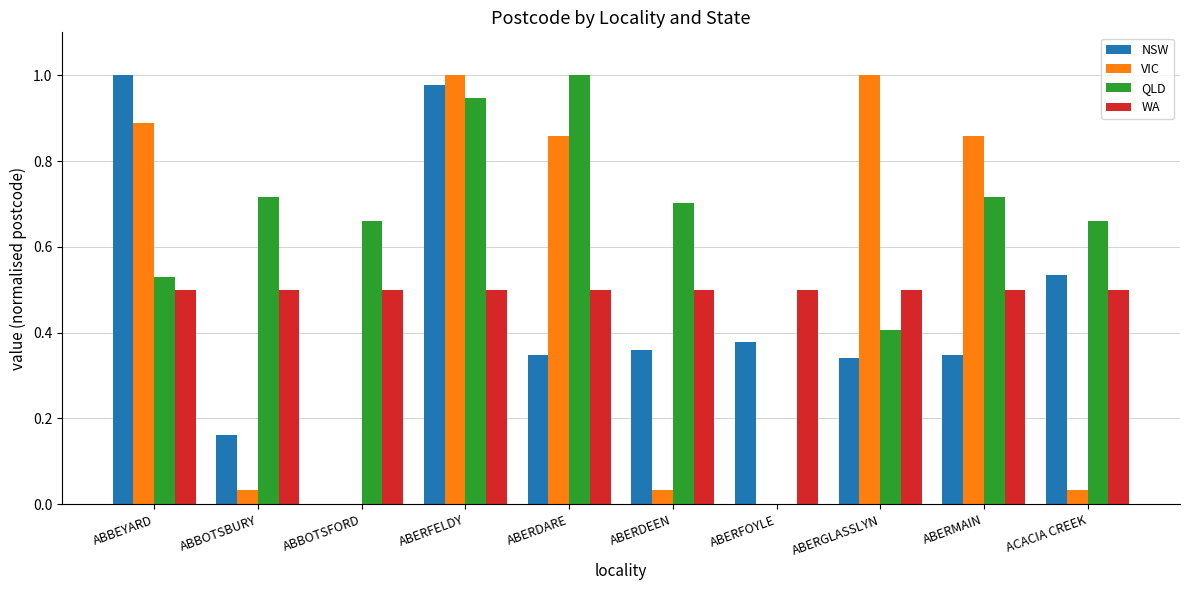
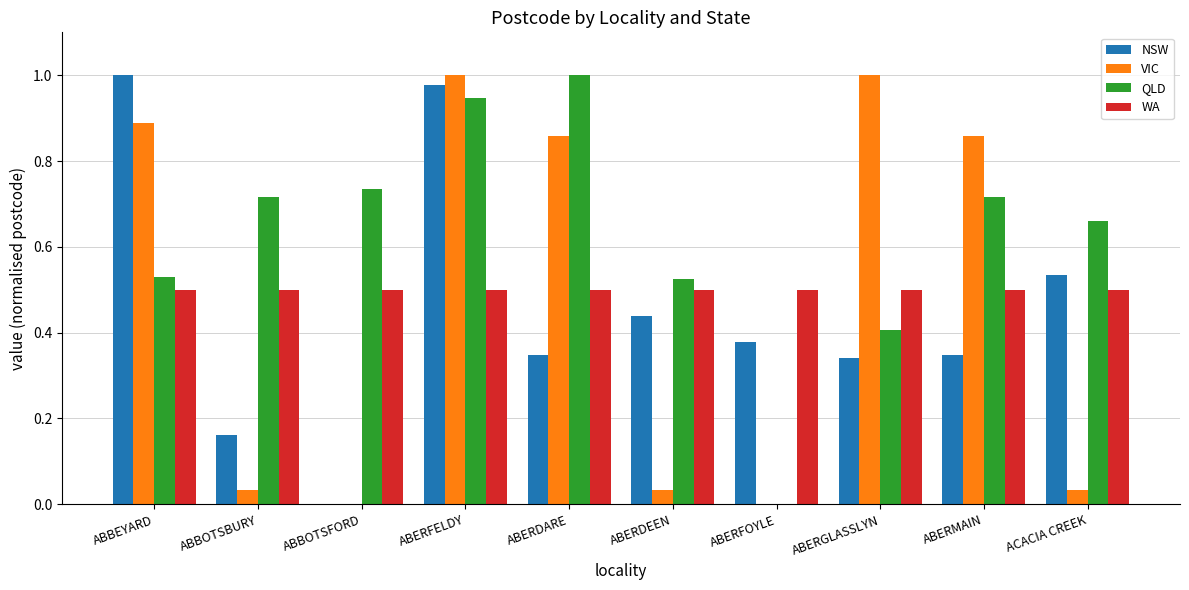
QLD, ABBOTSFORD: 0.66 -> 0.74
NSW, ABERDEEN: 0.36 -> 0.44
QLD, ABERDEEN: 0.70 -> 0.52
